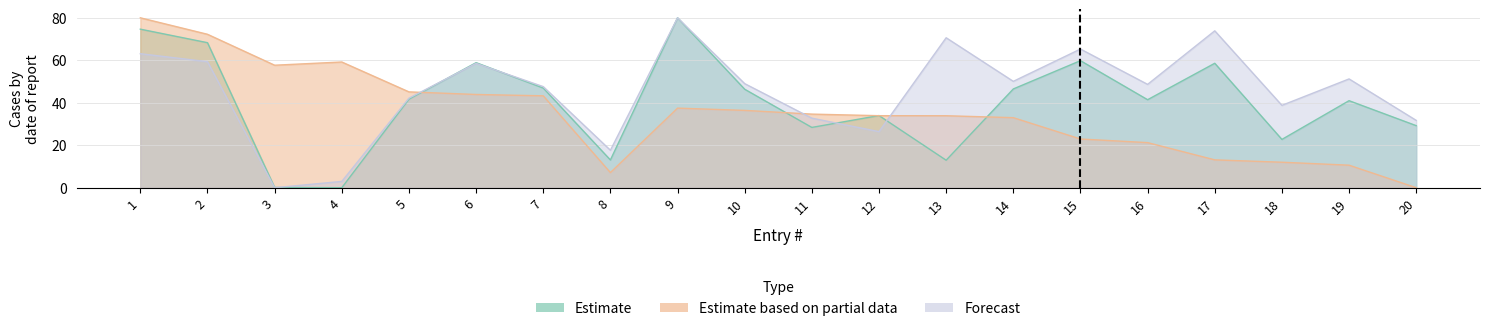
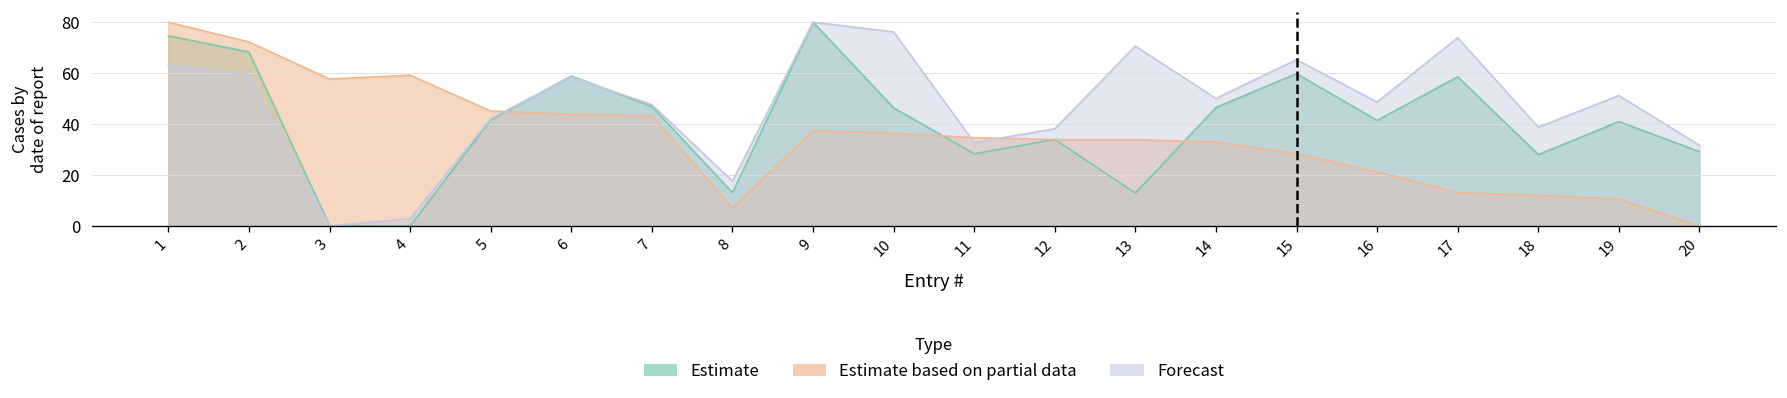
Forecast, 10: 49 -> 76
Forecast, 12: 26 -> 38
Estimate based on partial data, 15: 23 -> 28
Estimate, 18: 23 -> 28
